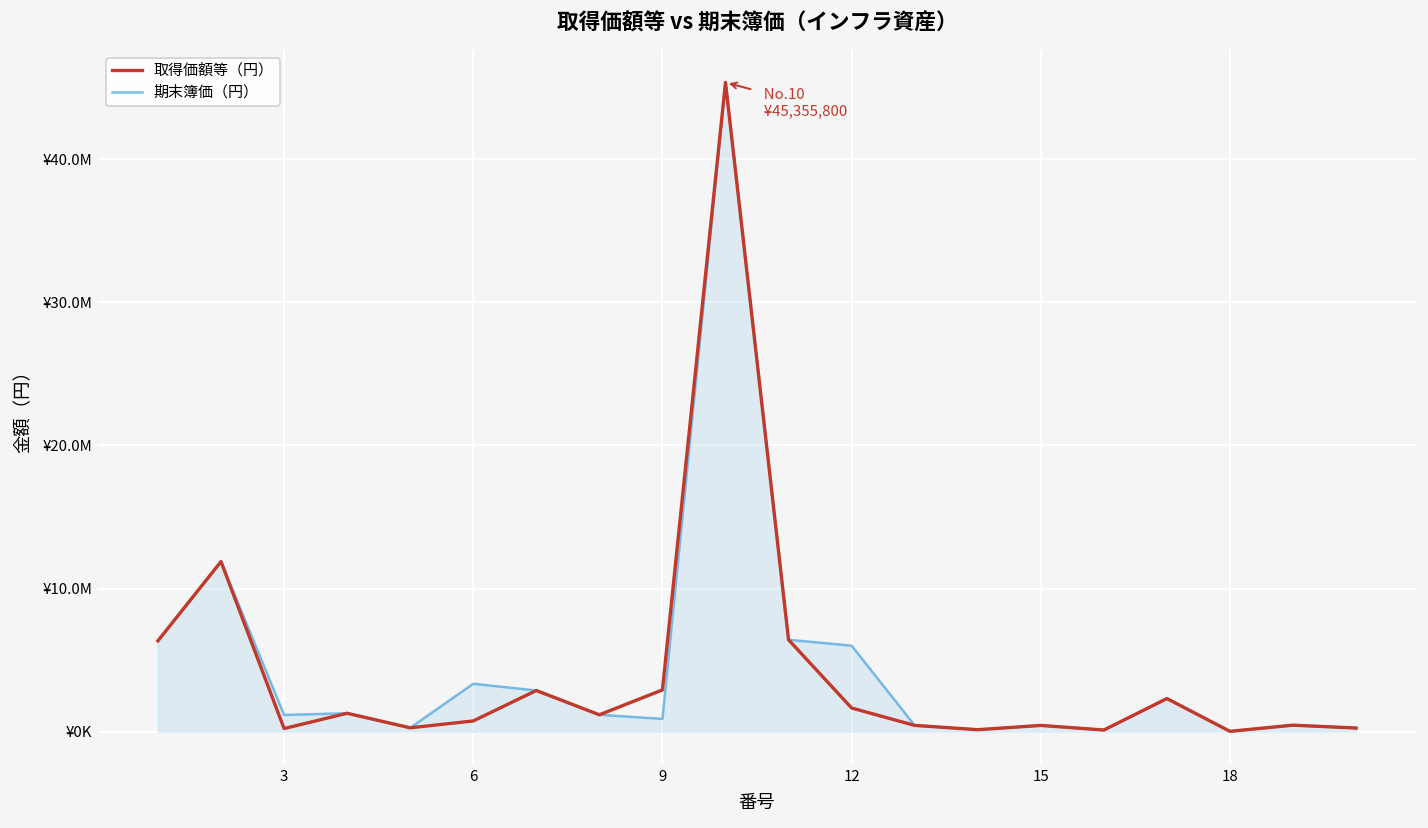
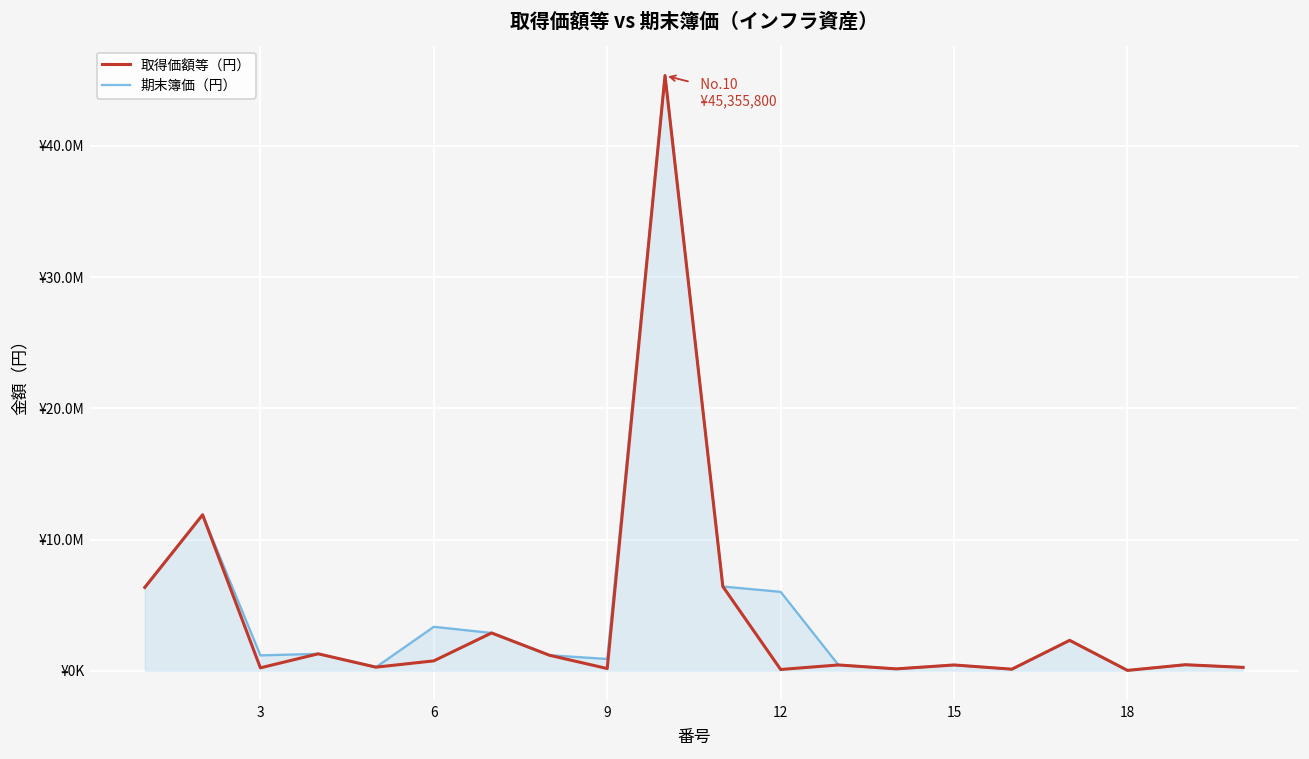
取得価額等（円）, 9: ¥2900000 -> ¥200000
取得価額等（円）, 12: ¥1700000 -> ¥100000
